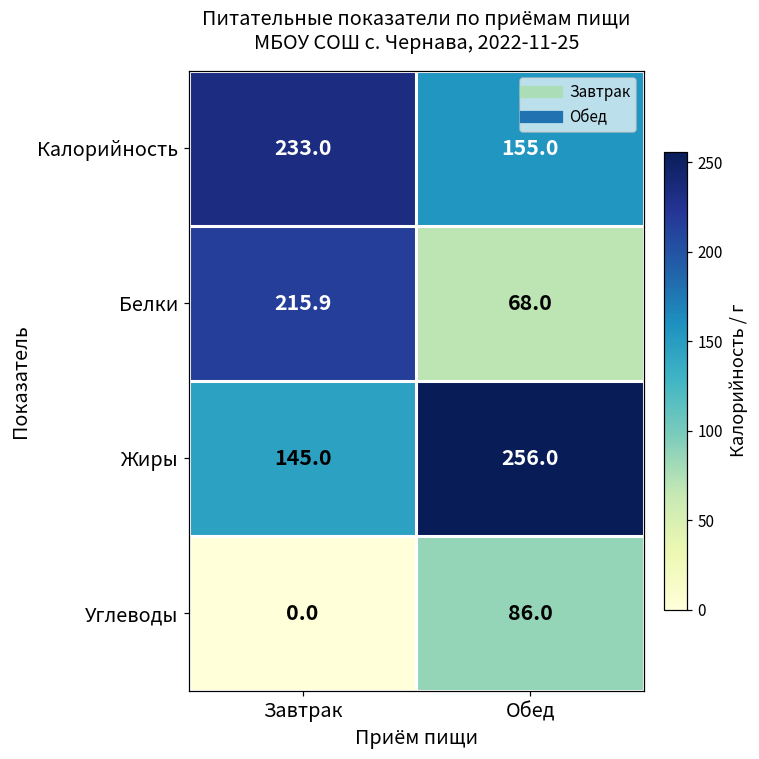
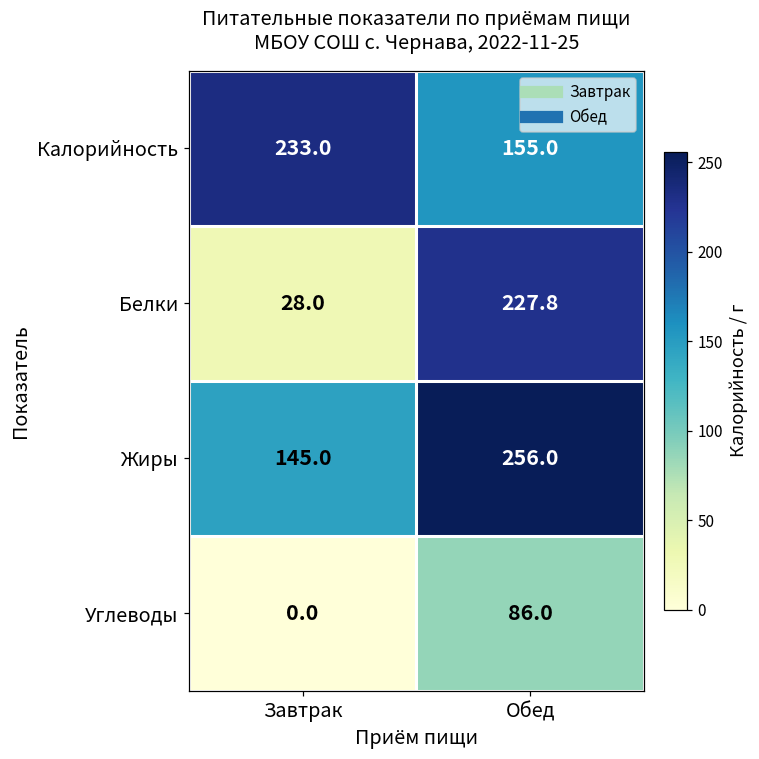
Белки, Завтрак: 215.9 -> 28.0
Белки, Обед: 68.0 -> 227.8
